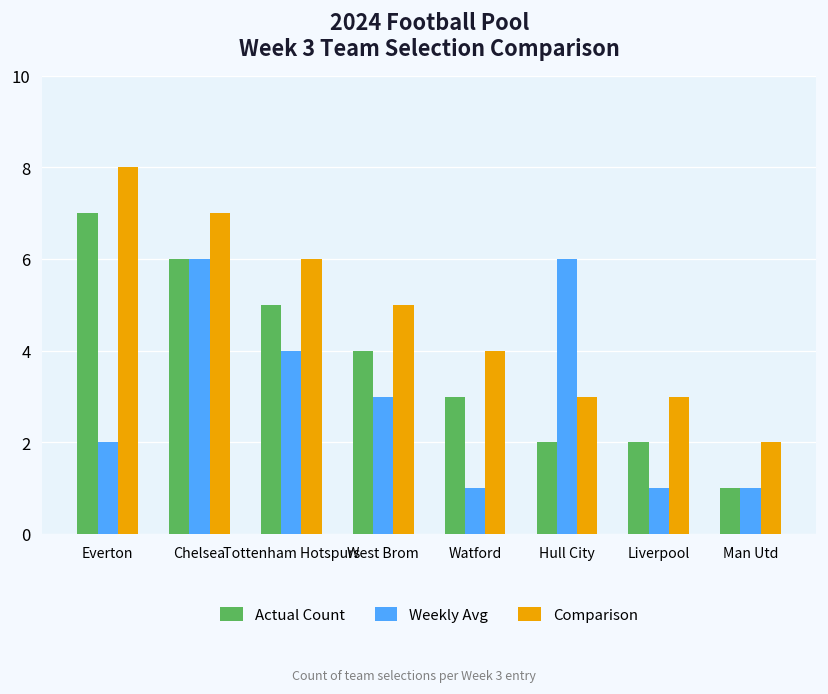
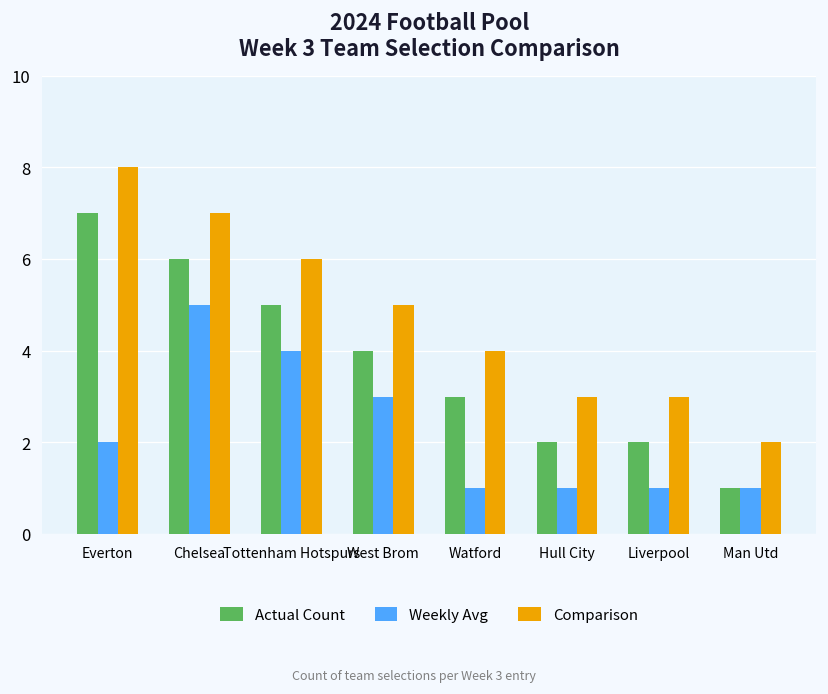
Weekly Avg, Chelsea: 6 -> 5
Weekly Avg, Hull City: 6 -> 1
